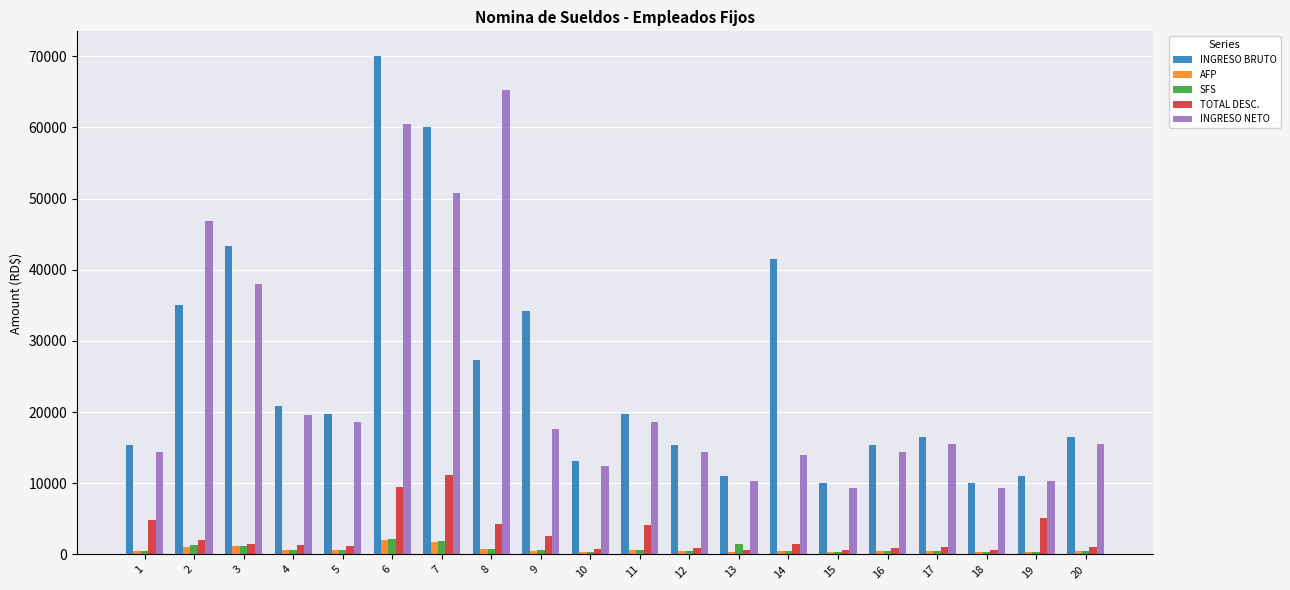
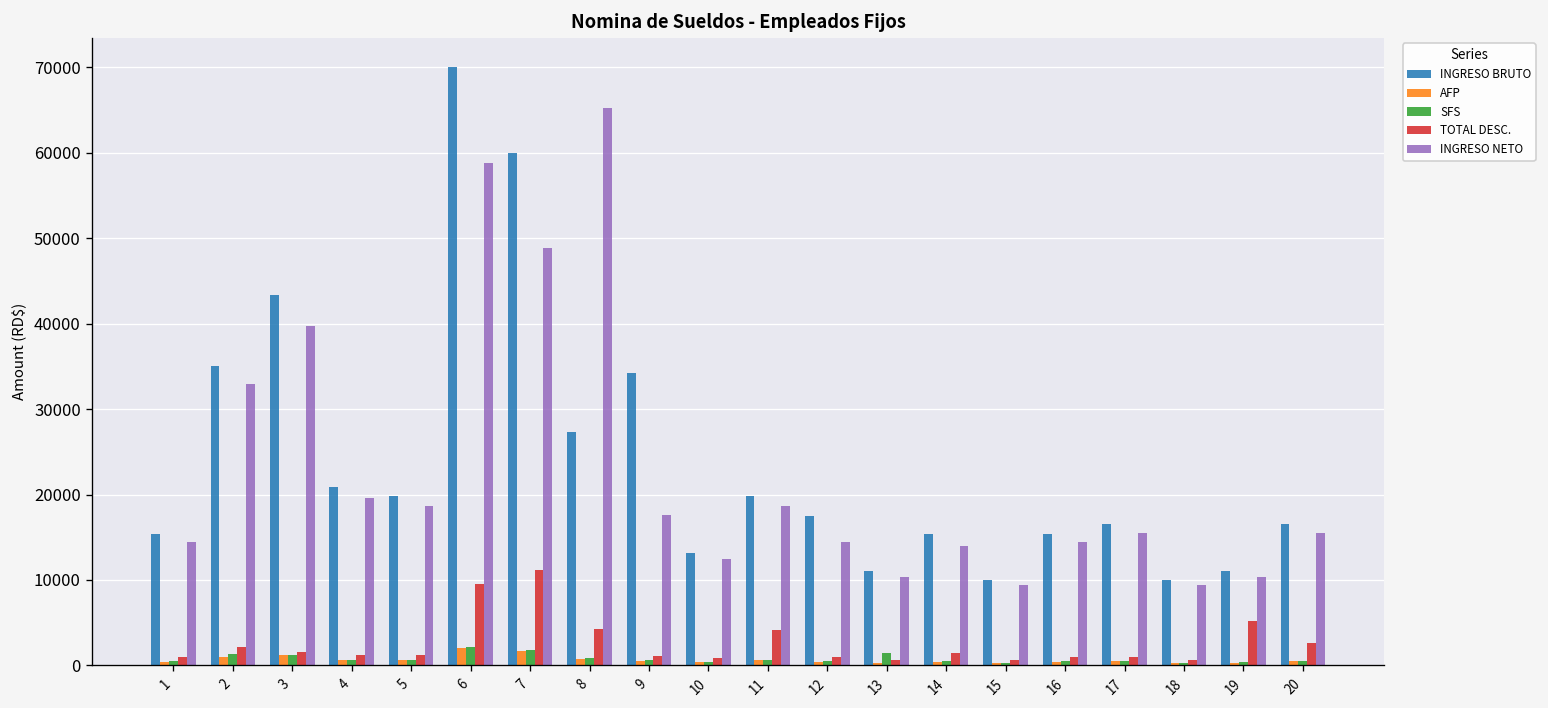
TOTAL DESC., 1: 5000 -> 1000
INGRESO NETO, 2: 47000 -> 33000
INGRESO NETO, 3: 38000 -> 40000
INGRESO NETO, 6: 60000 -> 59000
INGRESO NETO, 7: 51000 -> 49000
TOTAL DESC., 9: 3000 -> 1000
INGRESO BRUTO, 12: 15000 -> 18000
INGRESO BRUTO, 14: 41000 -> 15000
TOTAL DESC., 20: 1000 -> 3000
